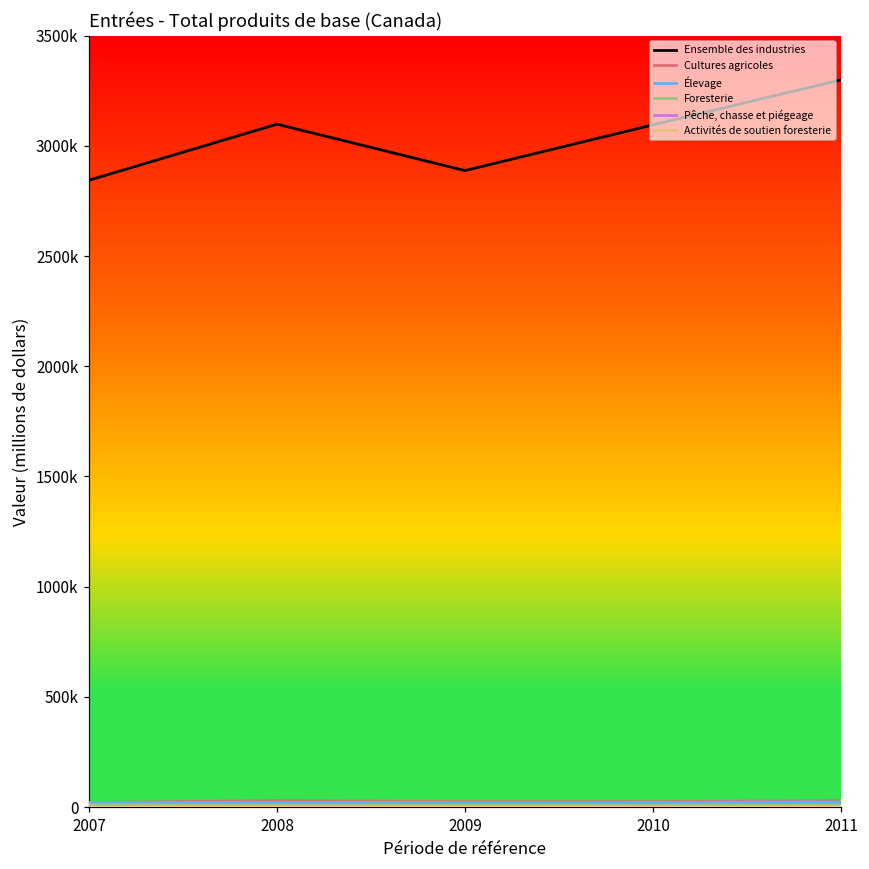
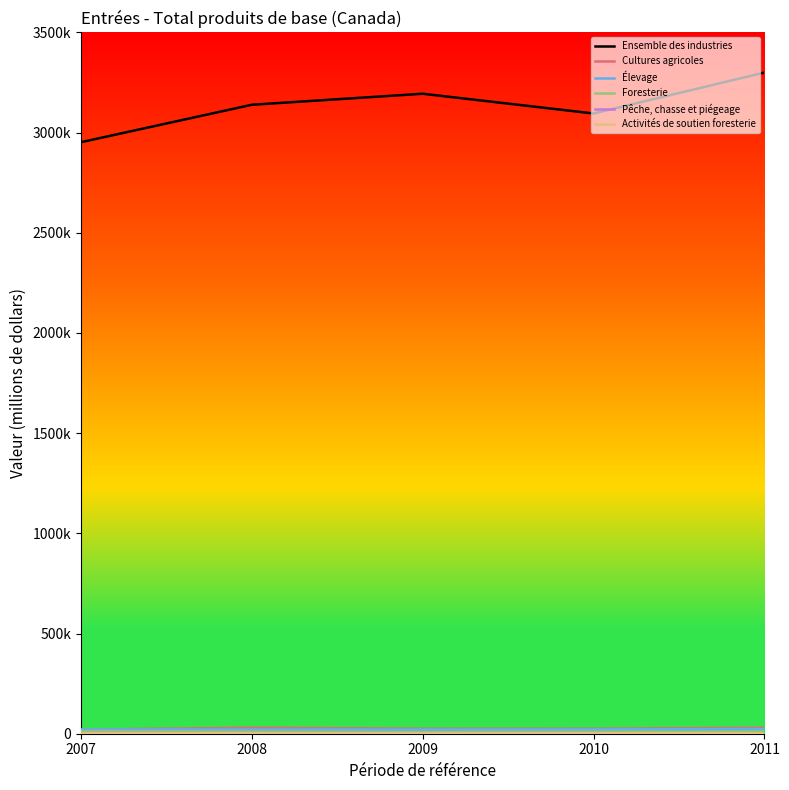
Ensemble des industries, 2007: 2840000 -> 2950000
Ensemble des industries, 2008: 3100000 -> 3140000
Ensemble des industries, 2009: 2890000 -> 3190000
